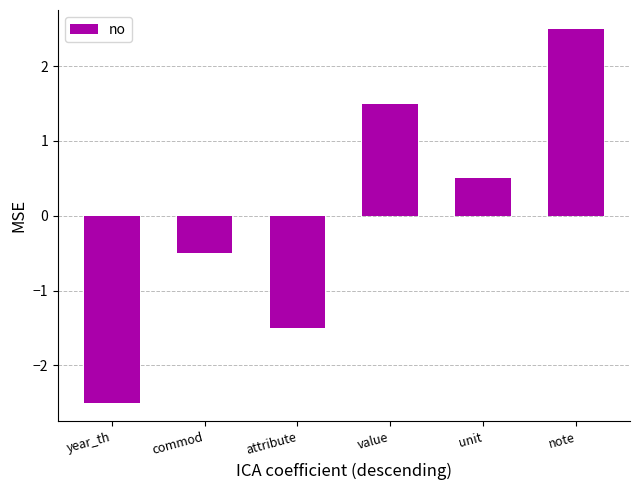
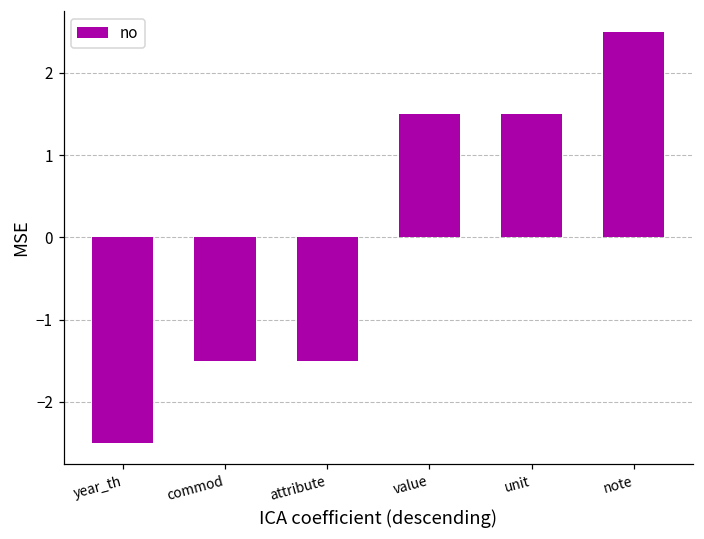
commod: -0.5 -> -1.5
unit: 0.5 -> 1.5
